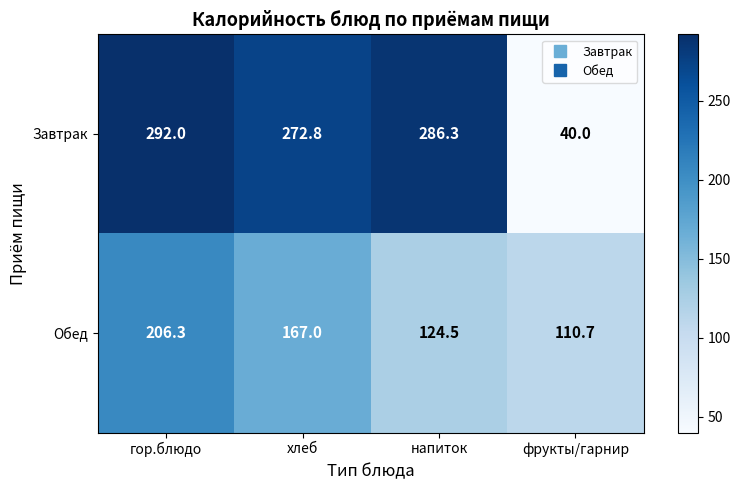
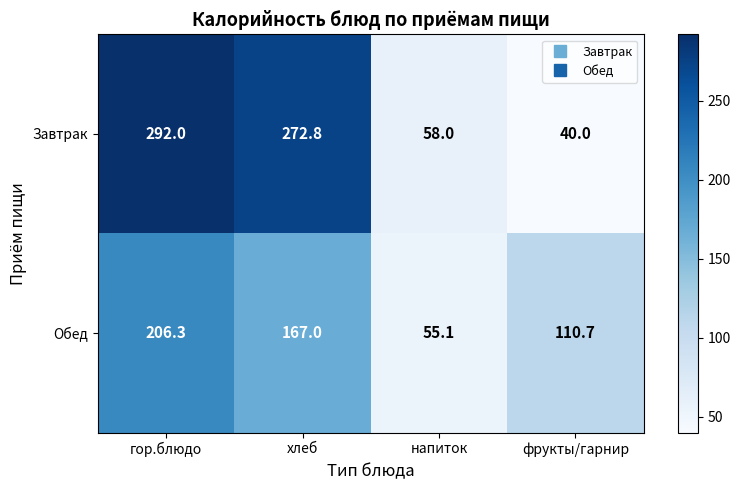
Завтрак, напиток: 286.3 -> 58.0
Обед, напиток: 124.5 -> 55.1
